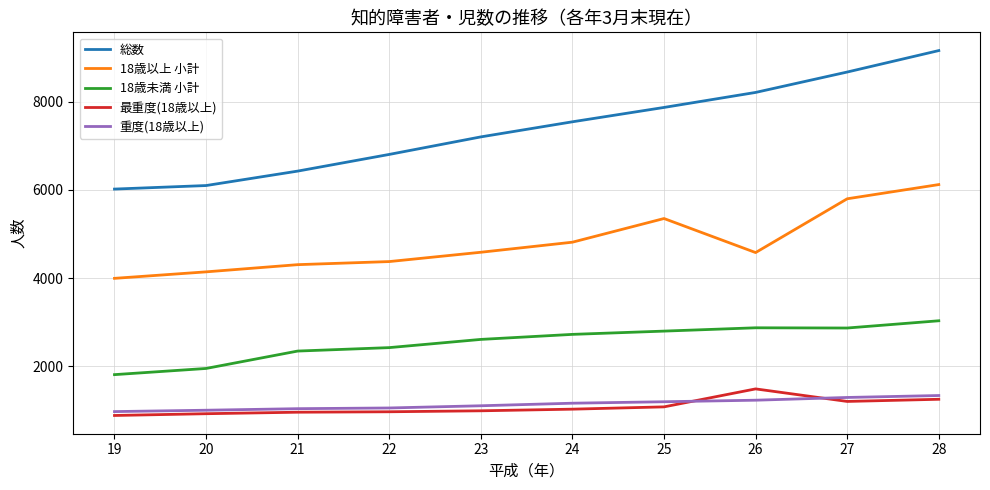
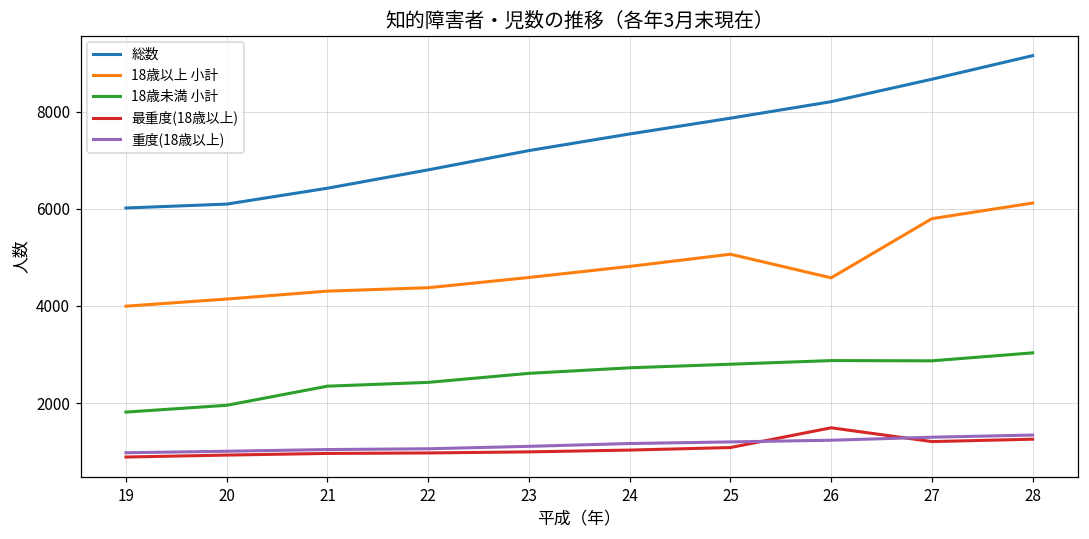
18歳以上 小計, 25: 5400 -> 5100
